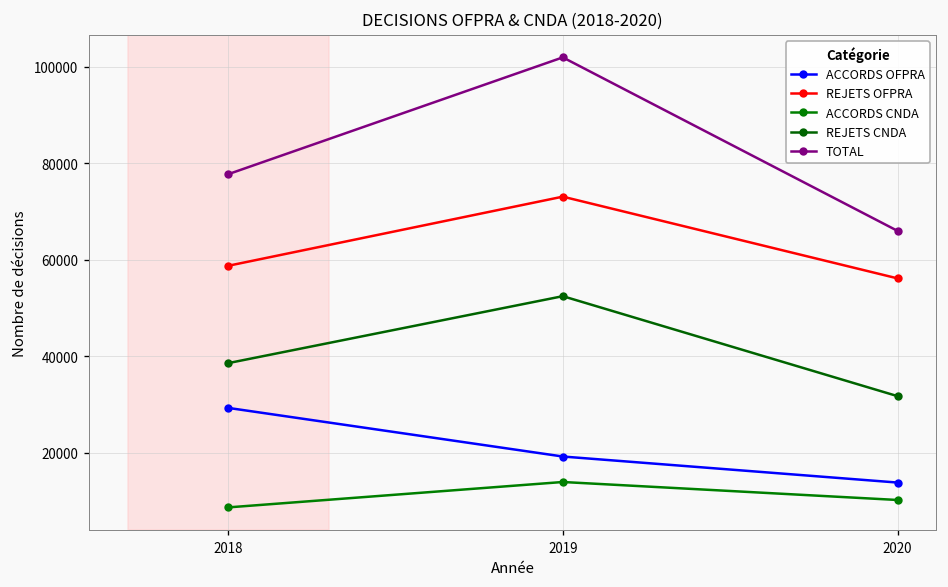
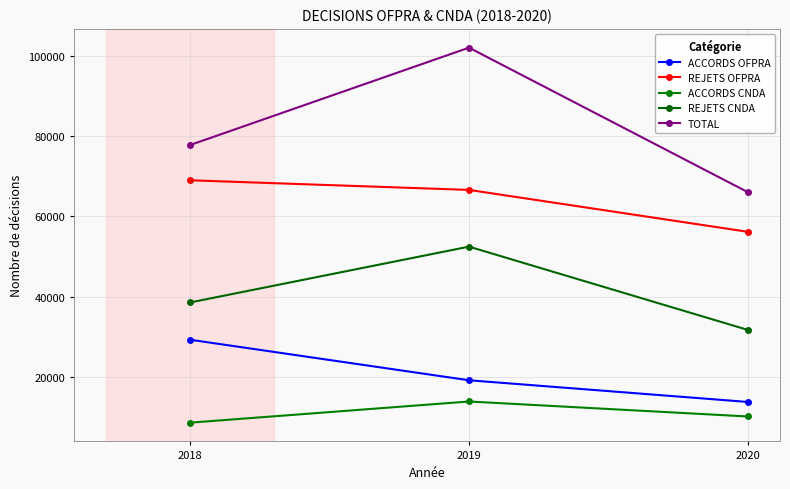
REJETS OFPRA, 2018: 59000 -> 69000
REJETS OFPRA, 2019: 73000 -> 67000
